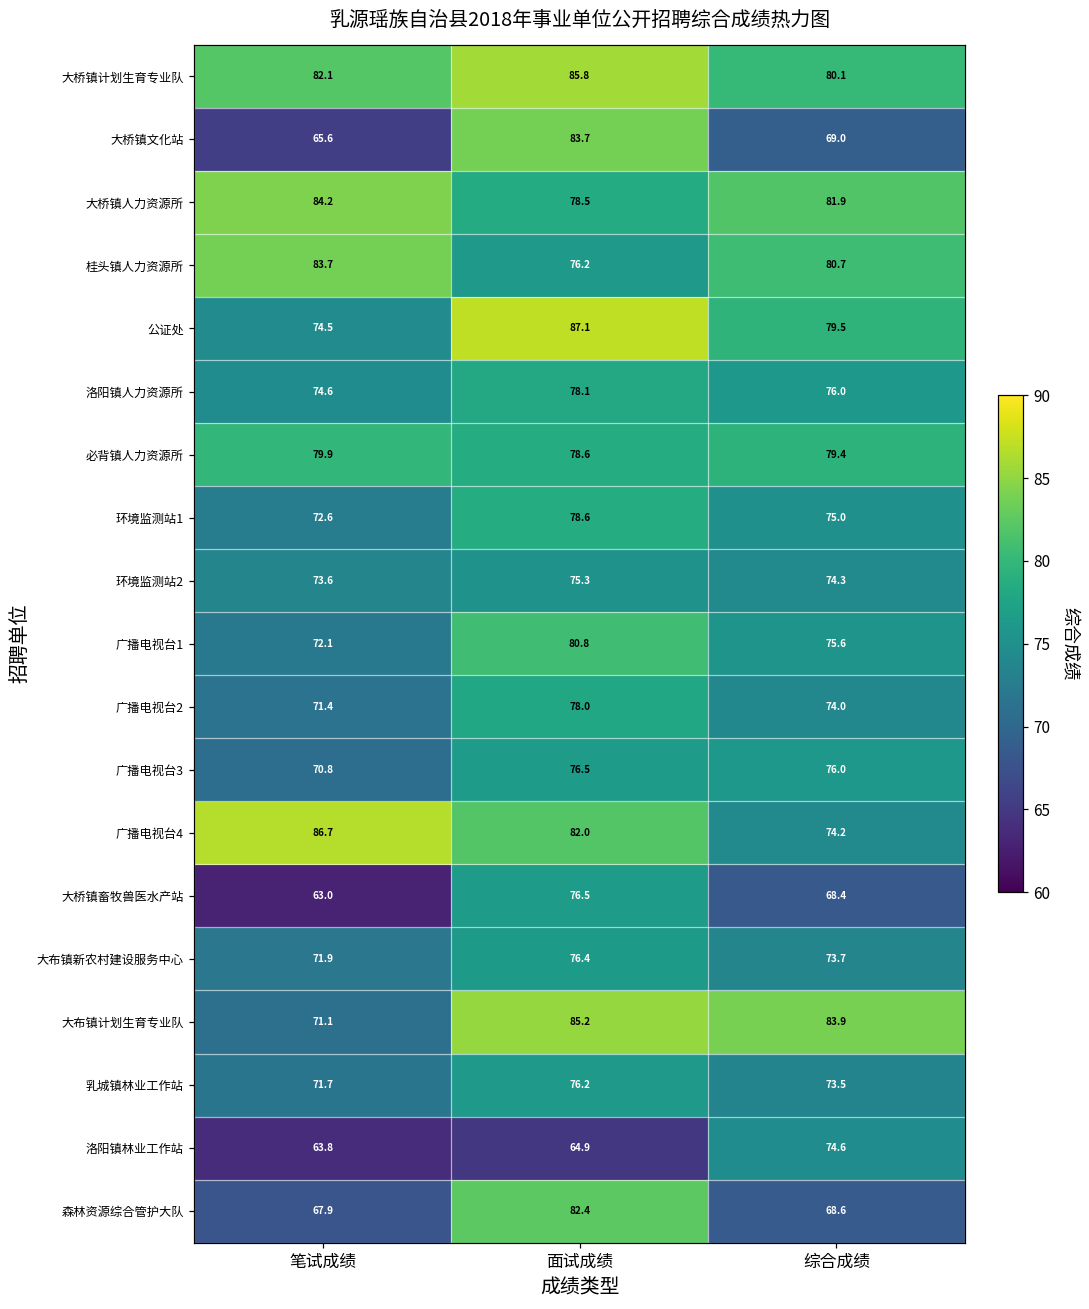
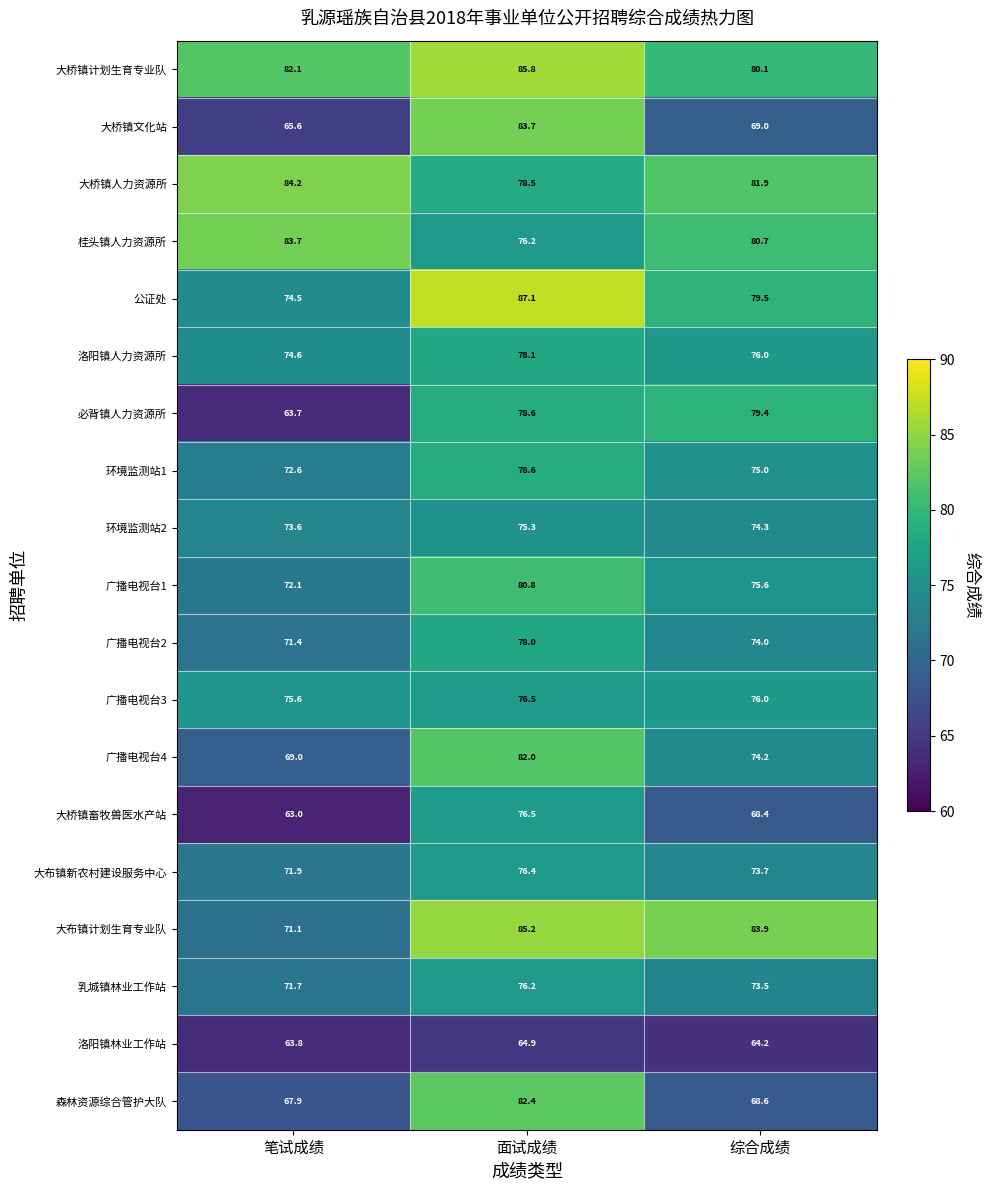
必背镇人力资源所, 笔试成绩: 79.9 -> 63.7
广播电视台3, 笔试成绩: 70.8 -> 75.6
广播电视台4, 笔试成绩: 86.7 -> 69.0
洛阳镇林业工作站, 综合成绩: 74.6 -> 64.2
